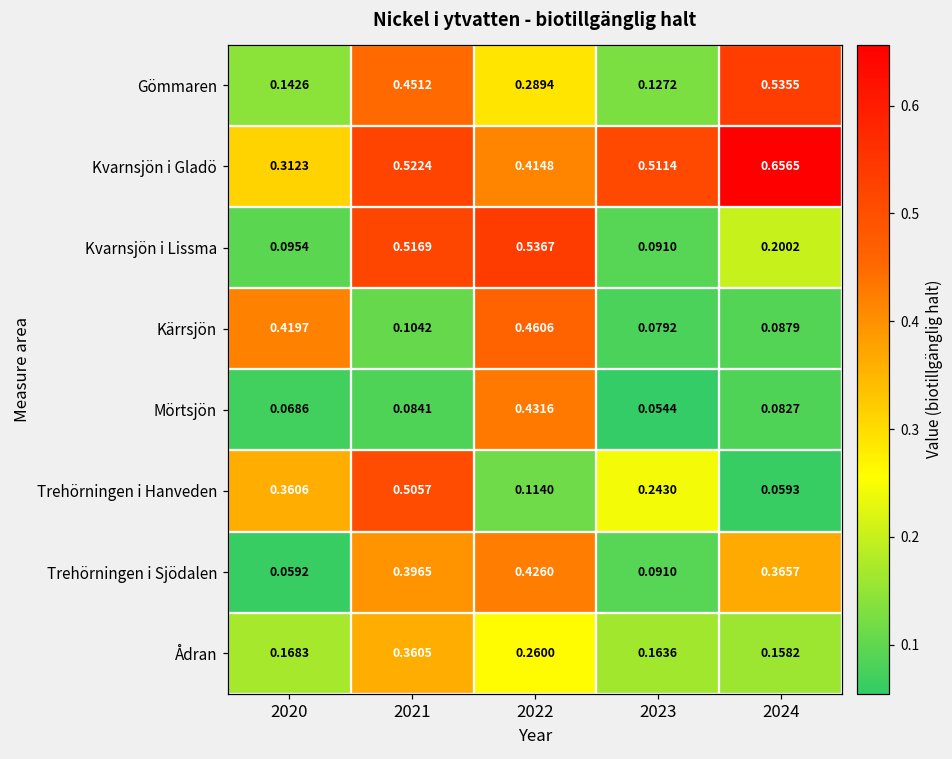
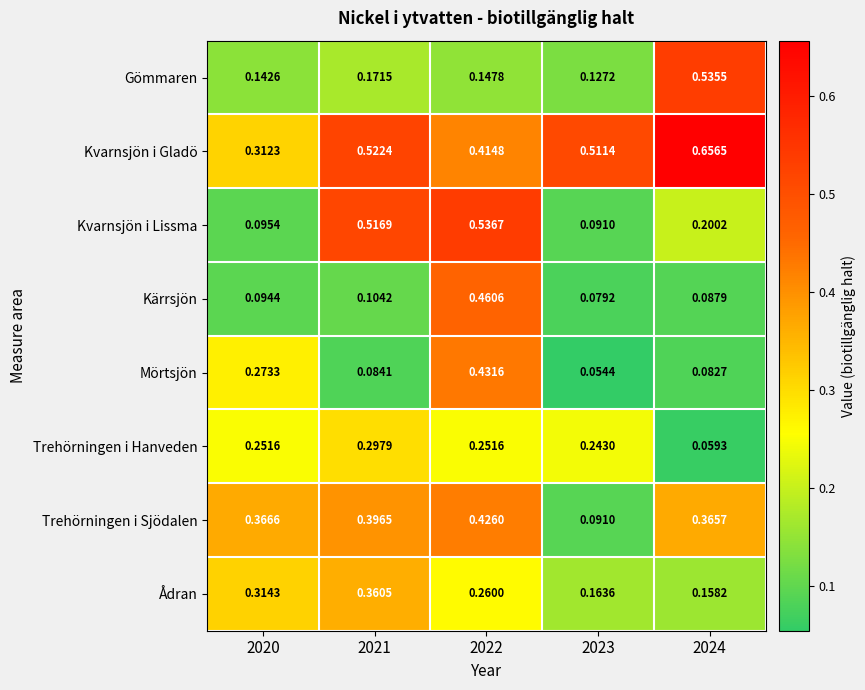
Gömmaren, 2021: 0.4512 -> 0.1715
Gömmaren, 2022: 0.2894 -> 0.1478
Kärrsjön, 2020: 0.4197 -> 0.0944
Mörtsjön, 2020: 0.0686 -> 0.2733
Trehörningen i Hanveden, 2020: 0.3606 -> 0.2516
Trehörningen i Hanveden, 2021: 0.5057 -> 0.2979
Trehörningen i Hanveden, 2022: 0.1140 -> 0.2516
Trehörningen i Sjödalen, 2020: 0.0592 -> 0.3666
Ådran, 2020: 0.1683 -> 0.3143
